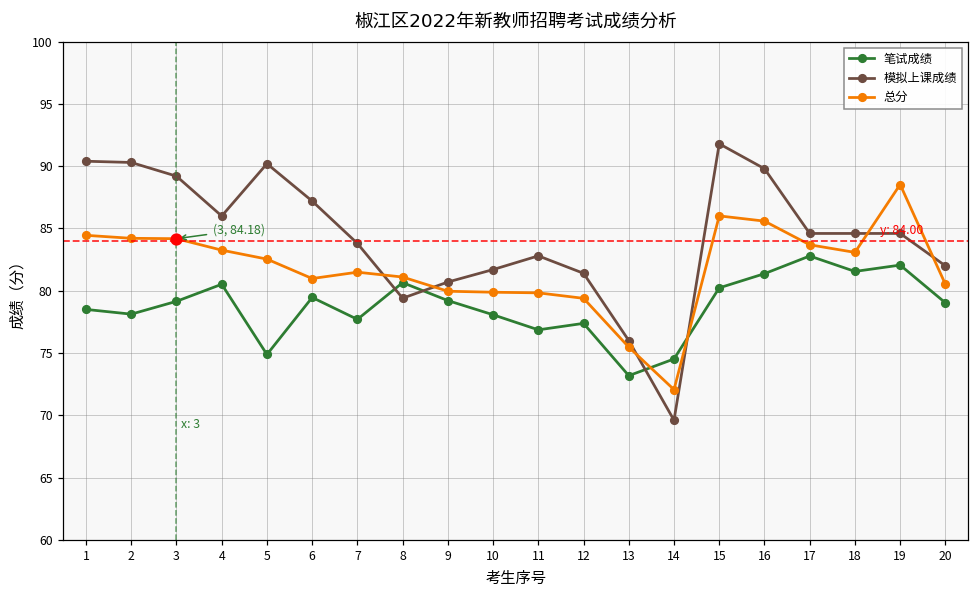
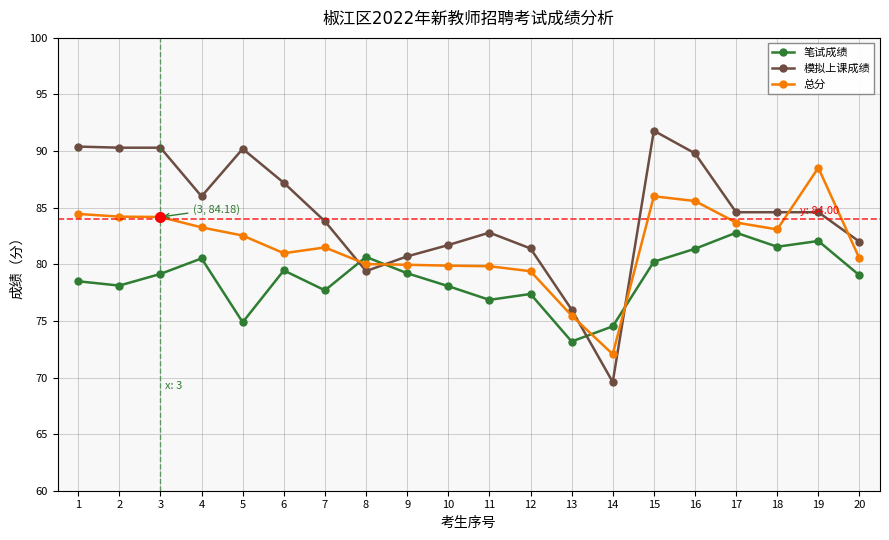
模拟上课成绩, 3: 89.2 -> 90.3
总分, 8: 81.1 -> 80.0
